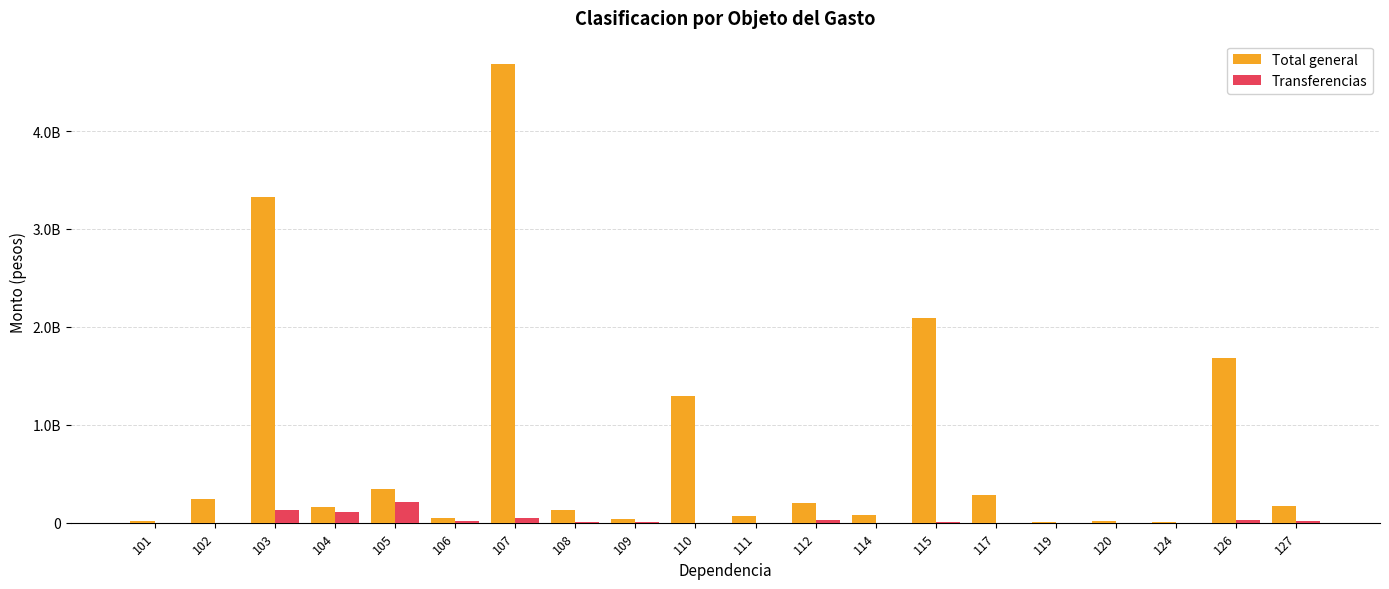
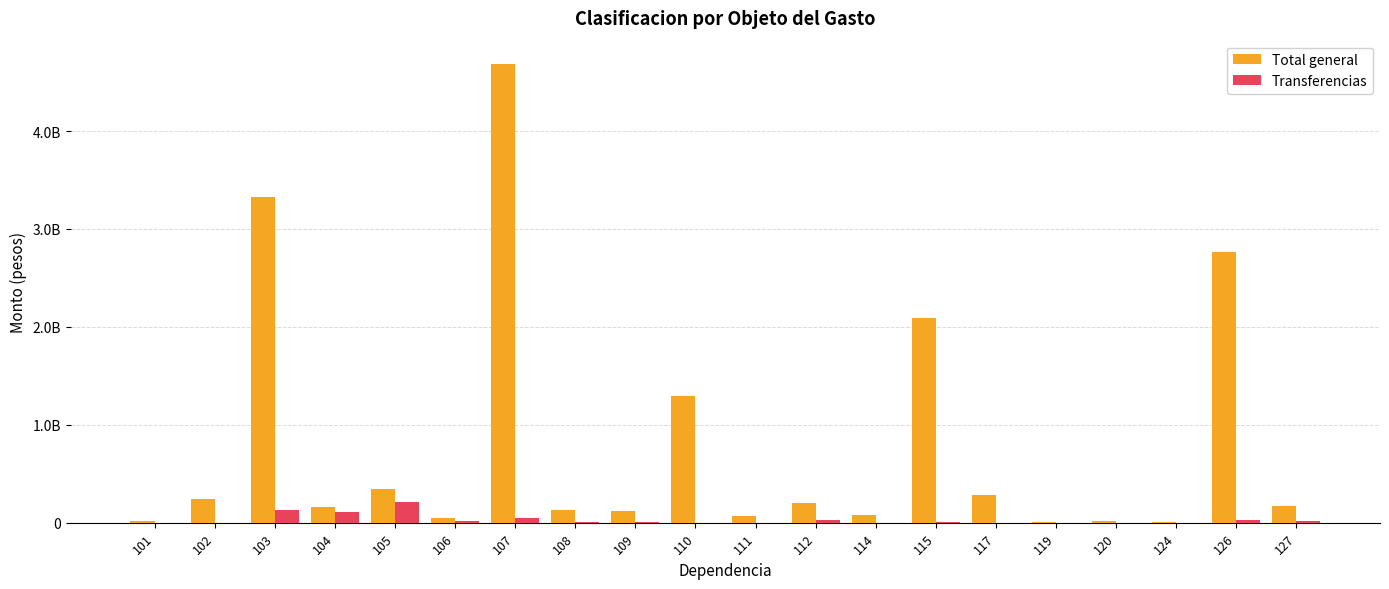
Total general, 109: 0 -> 100000000
Total general, 126: 1700000000 -> 2800000000
